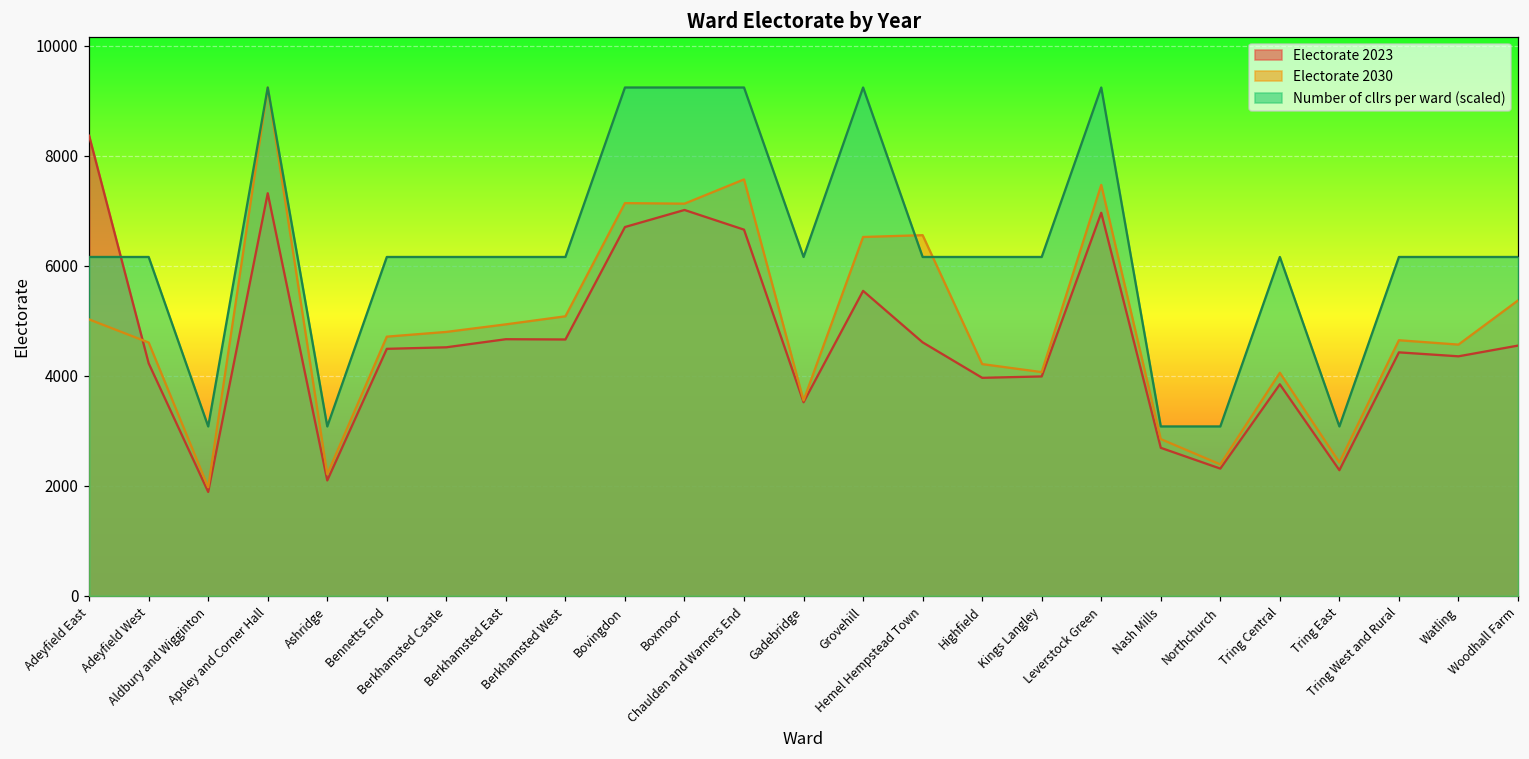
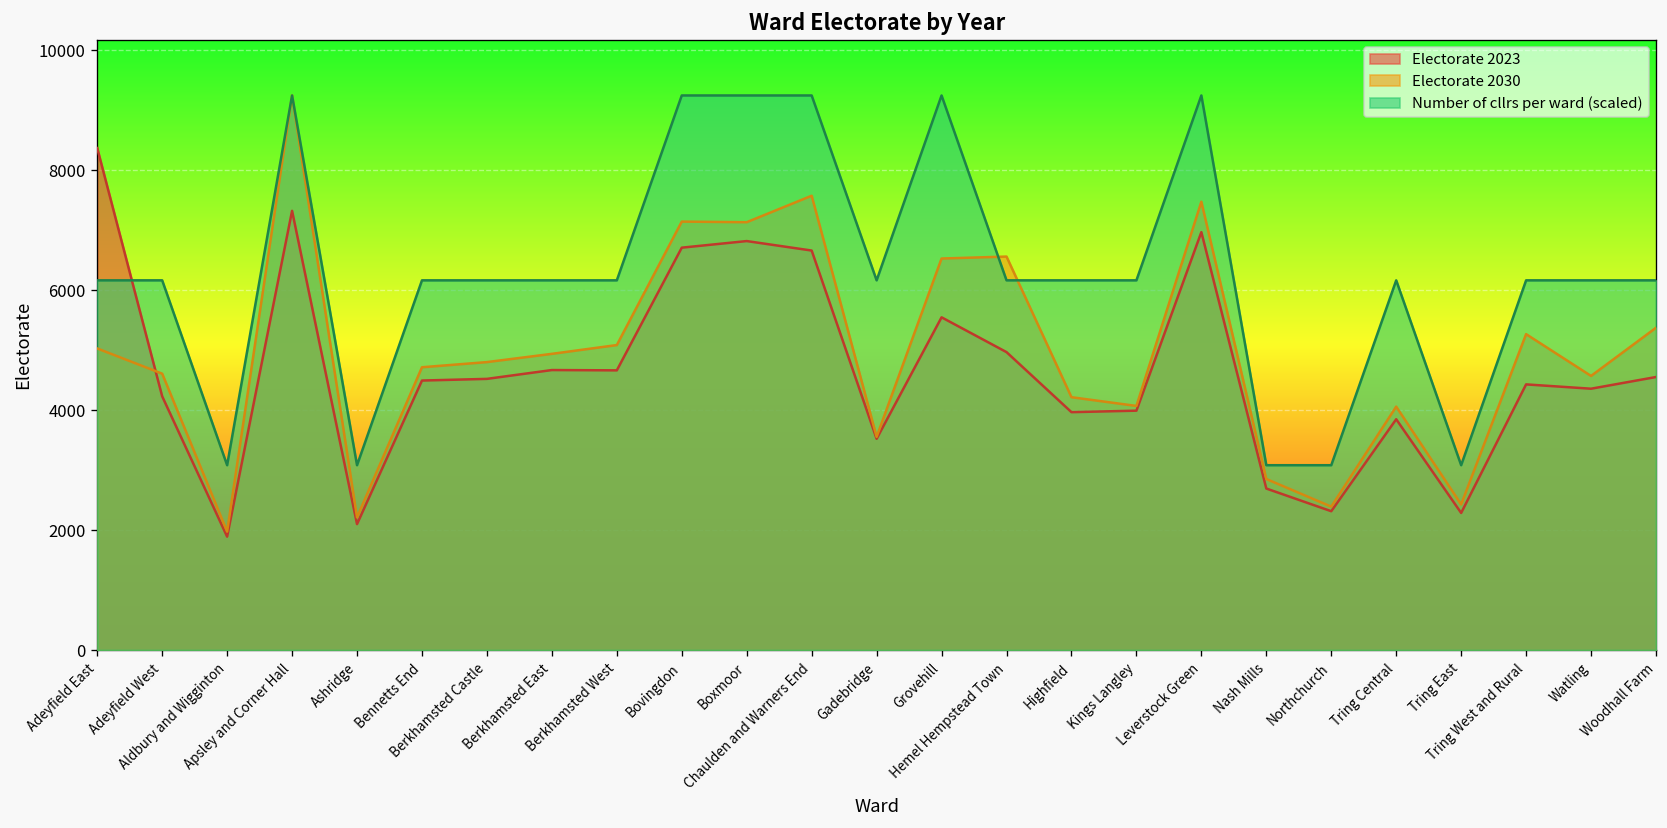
Electorate 2023, Boxmoor: 7000 -> 6800
Electorate 2023, Hemel Hempstead Town: 4600 -> 5000
Electorate 2030, Tring West and Rural: 4600 -> 5300
